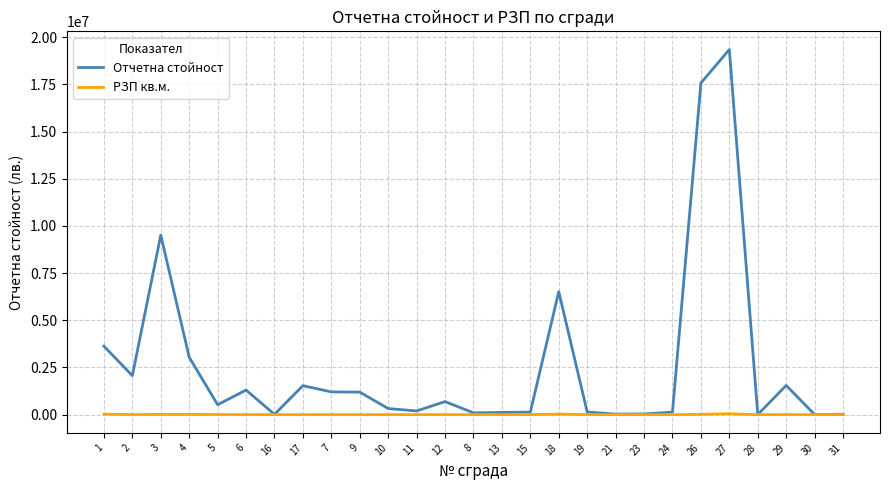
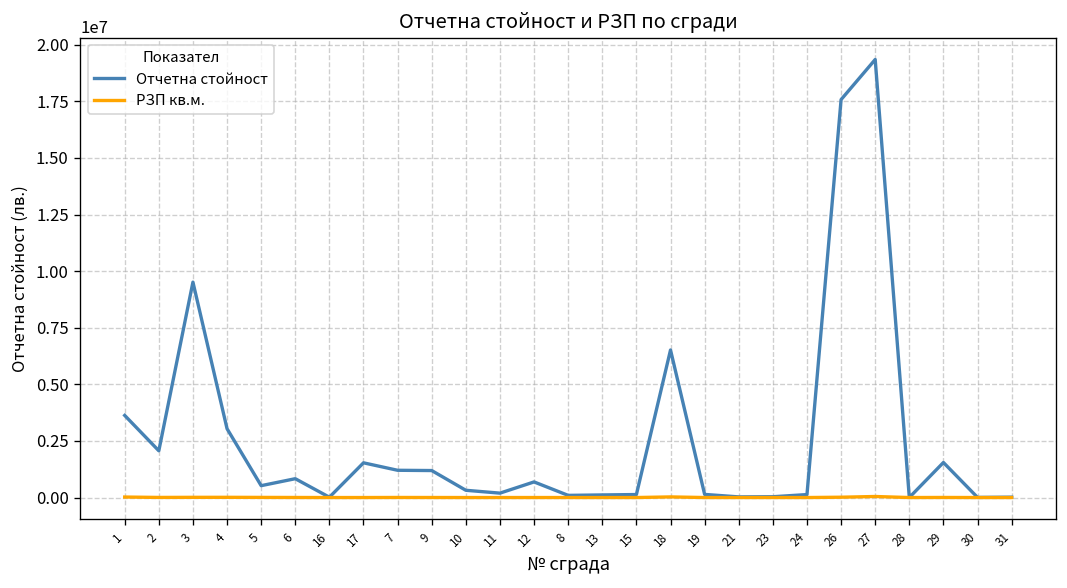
Отчетна стойност, 6: 1300000 -> 800000
